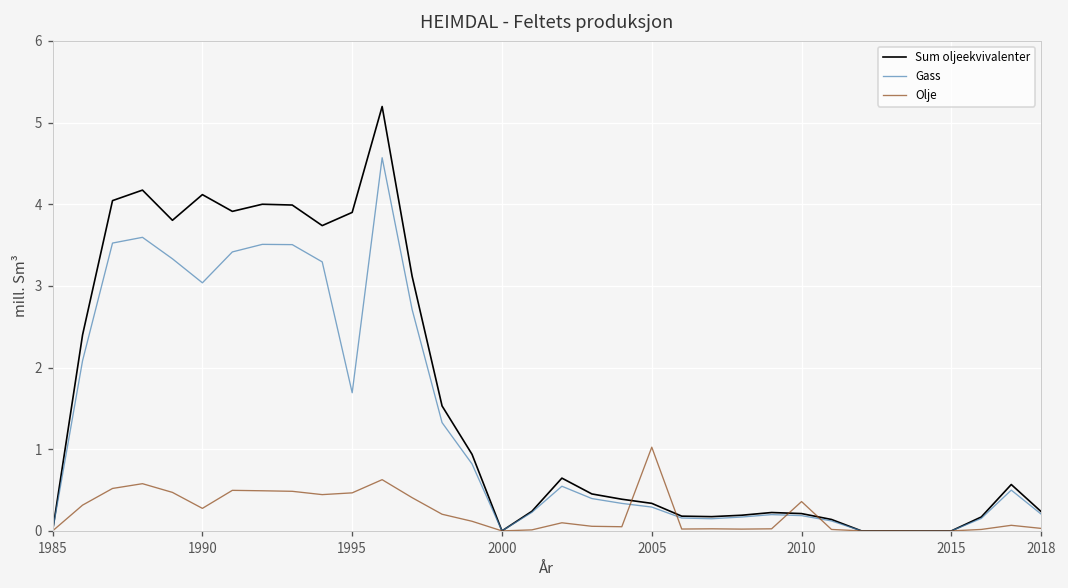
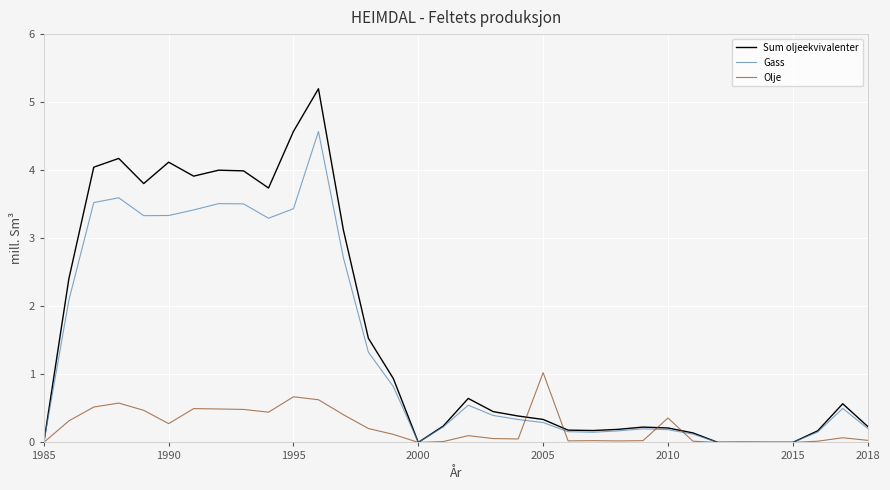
Gass, 1990: 3.0 -> 3.3
Sum oljeekvivalenter, 1995: 3.9 -> 4.6
Gass, 1995: 1.7 -> 3.4
Olje, 1995: 0.5 -> 0.7
